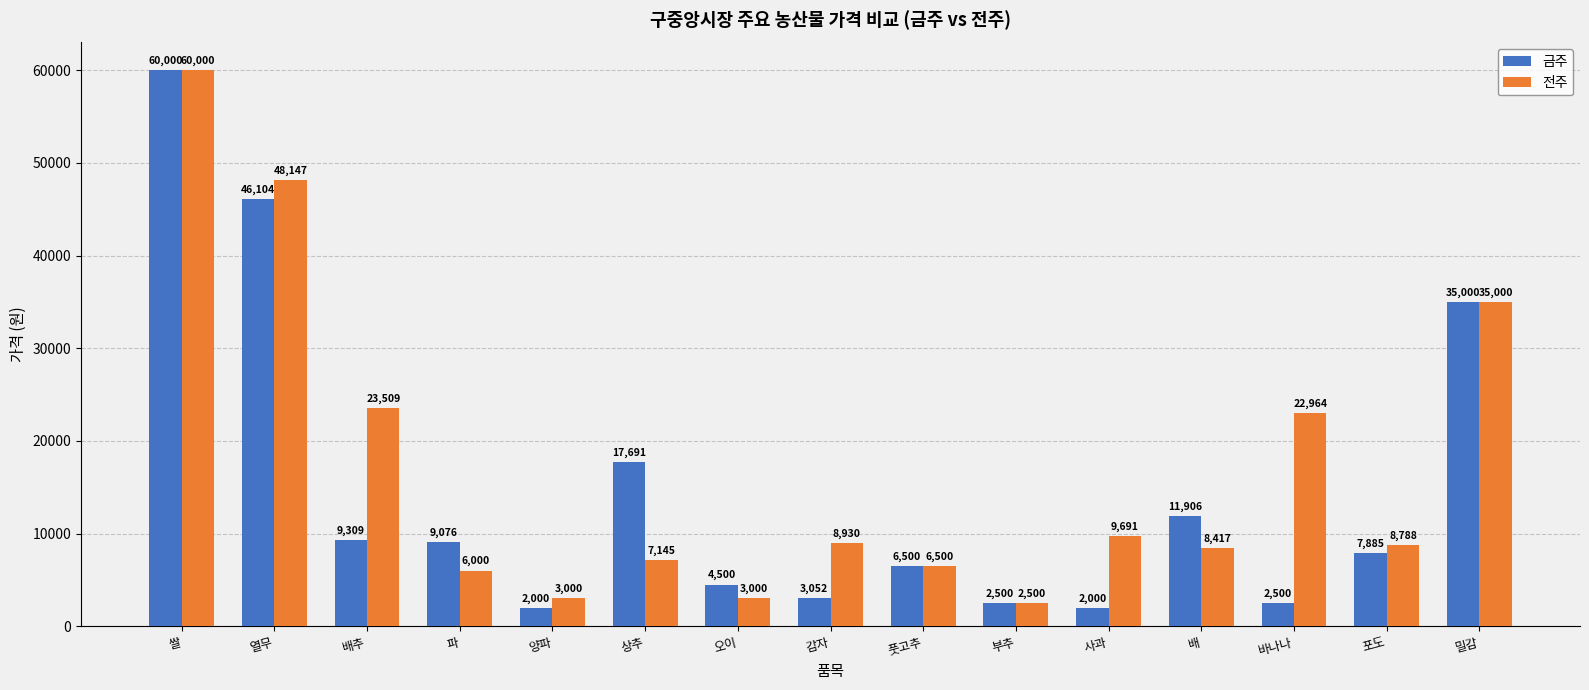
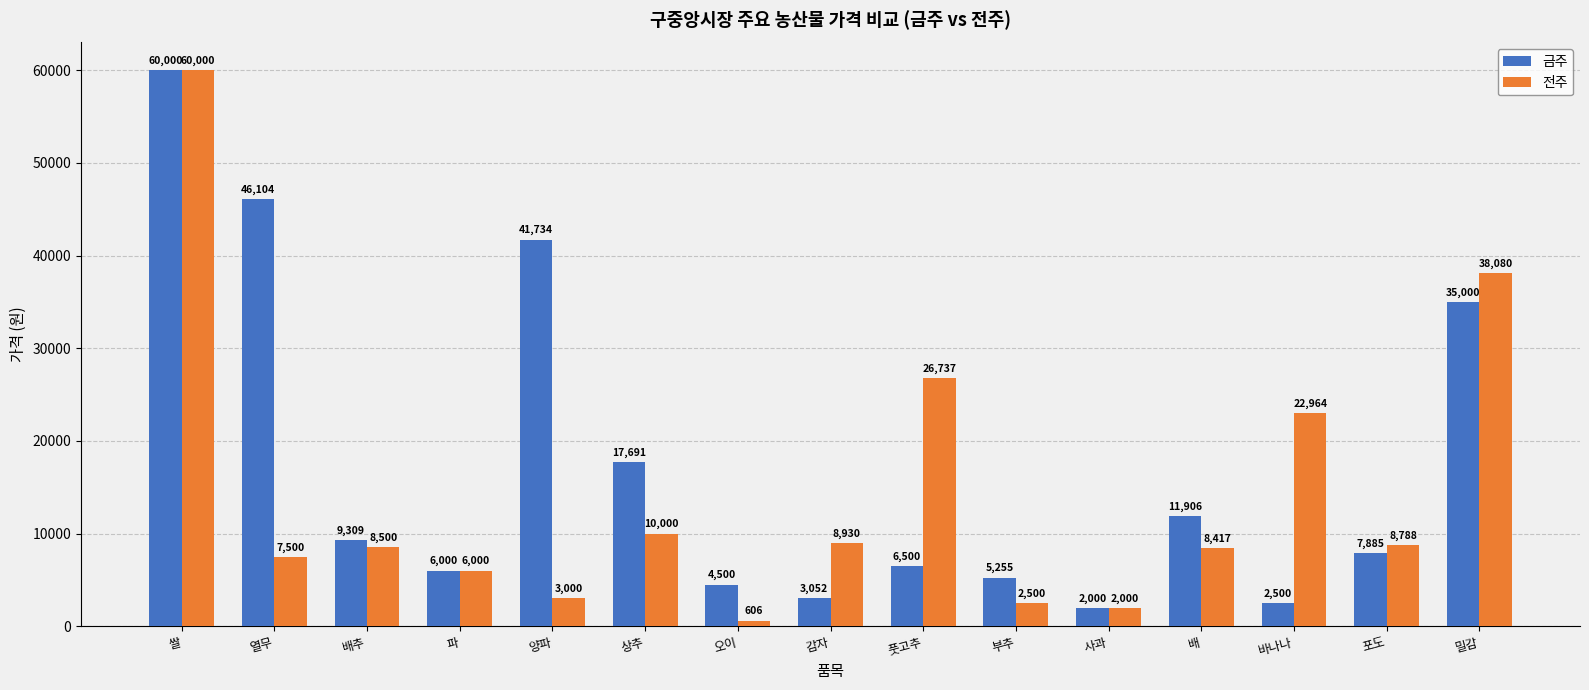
전주, 열무: 48,147 -> 7,500
전주, 배추: 23,509 -> 8,500
금주, 파: 9,076 -> 6,000
금주, 양파: 2,000 -> 41,734
전주, 상추: 7,145 -> 10,000
전주, 오이: 3,000 -> 606
전주, 풋고추: 6,500 -> 26,737
금주, 부추: 2,500 -> 5,255
전주, 사과: 9,691 -> 2,000
전주, 밀감: 35,000 -> 38,080
